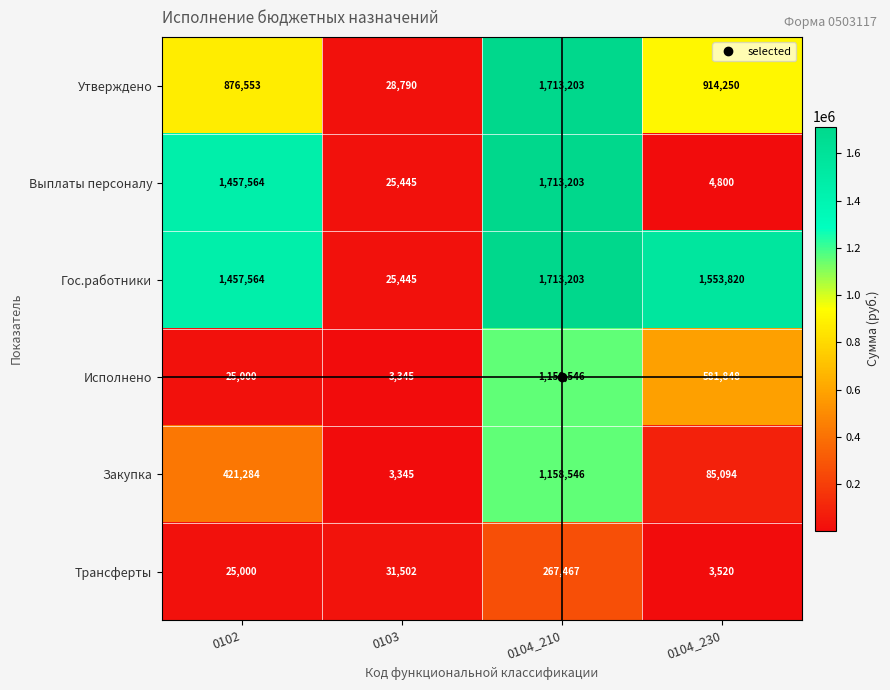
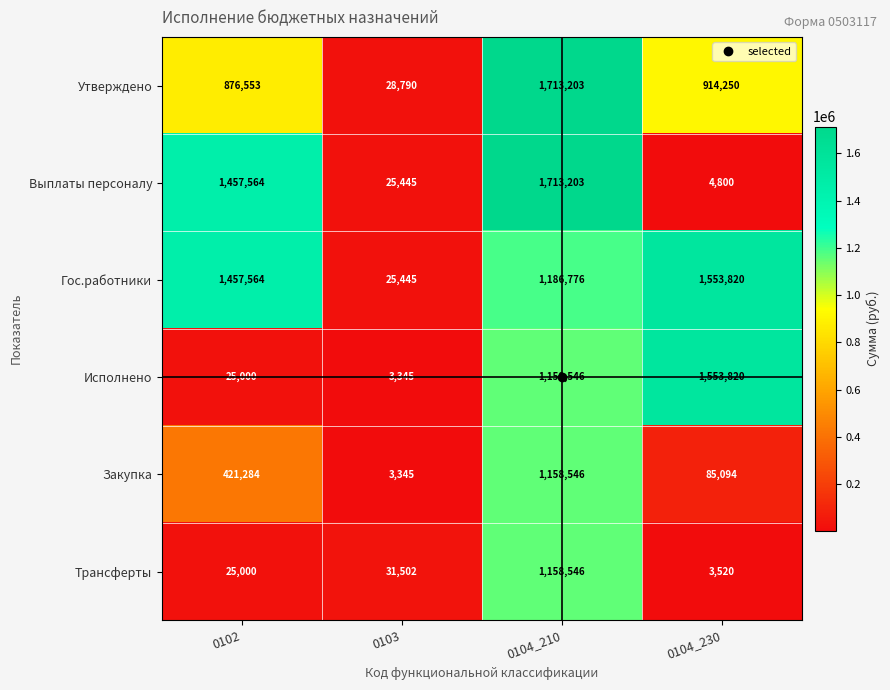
Гос.работники, 0104_210: 1,713,203 -> 1,186,776
Исполнено, 0104_230: 581,848 -> 1,553,820
Трансферты, 0104_210: 267,467 -> 1,158,546
